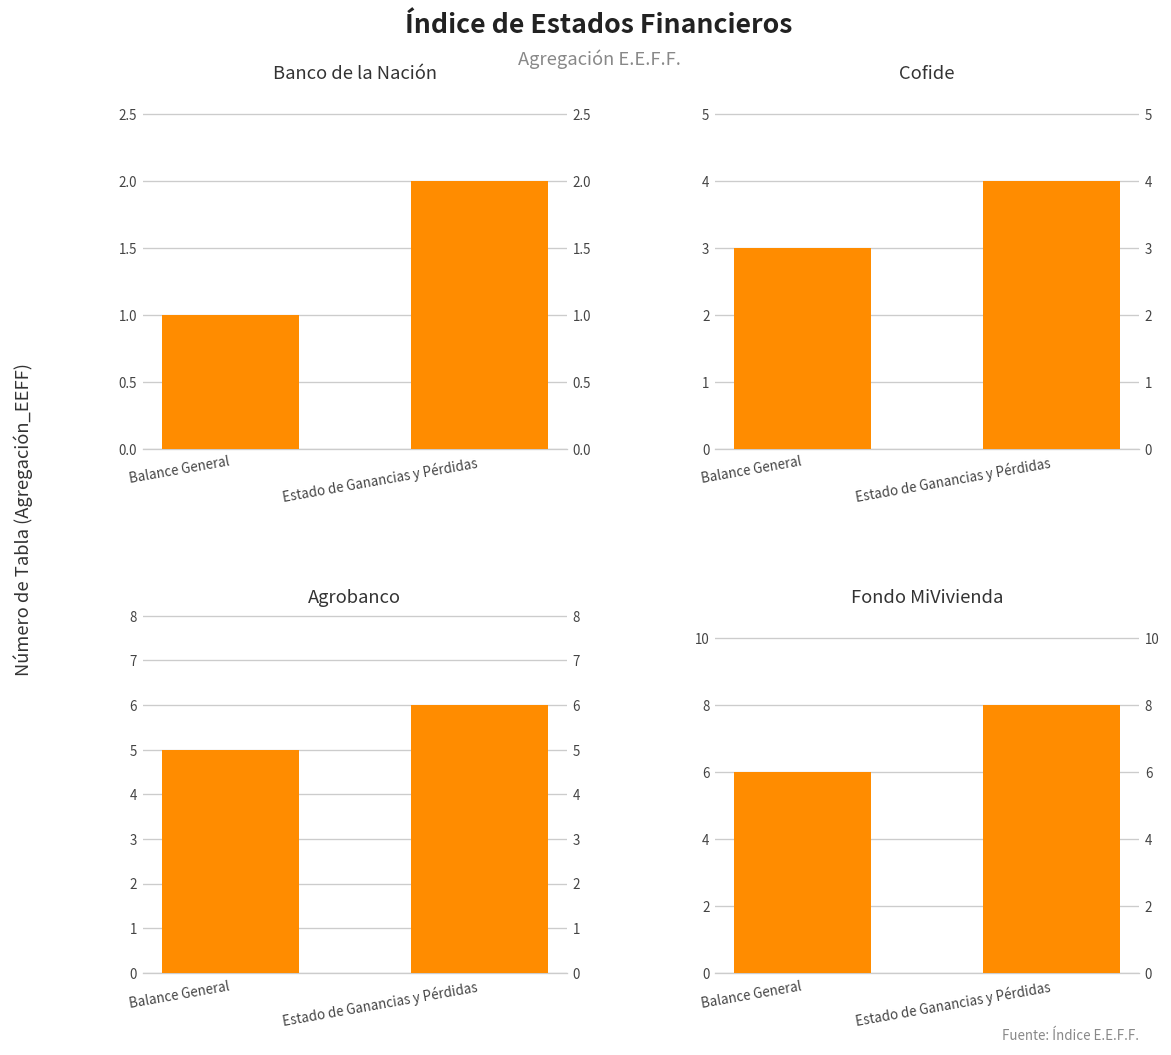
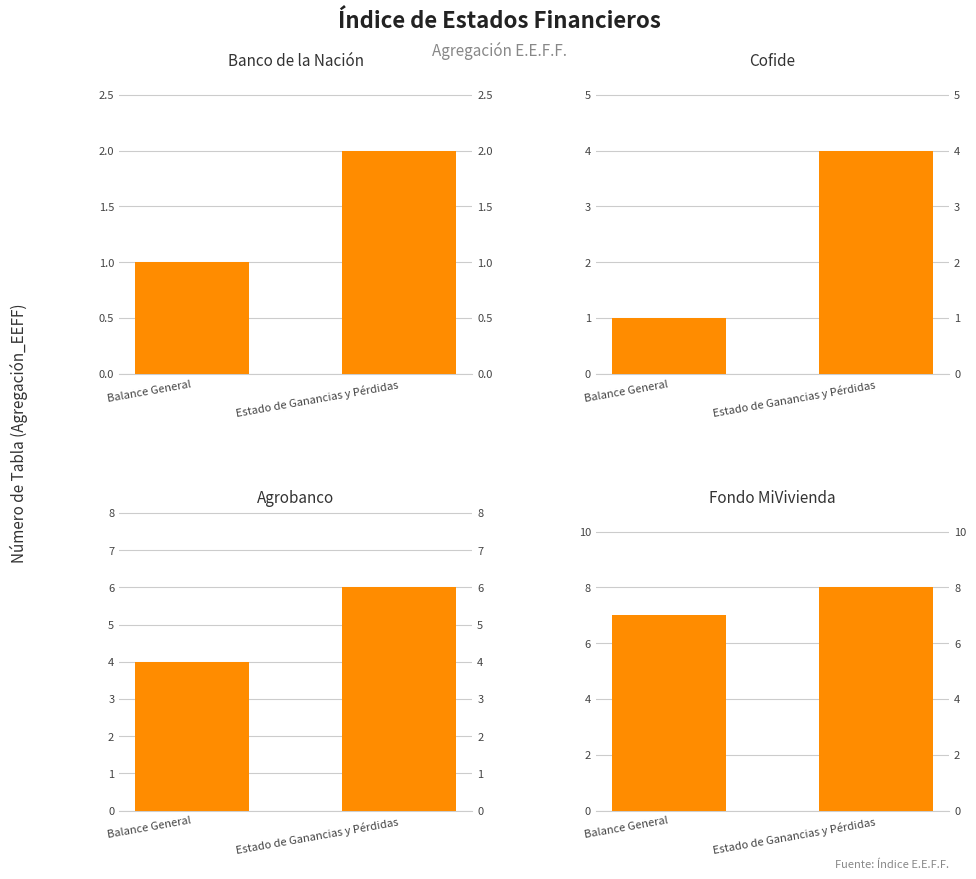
Cofide, Balance General: 3 -> 1
Agrobanco, Balance General: 5 -> 4
Fondo MiVivienda, Balance General: 6 -> 7
